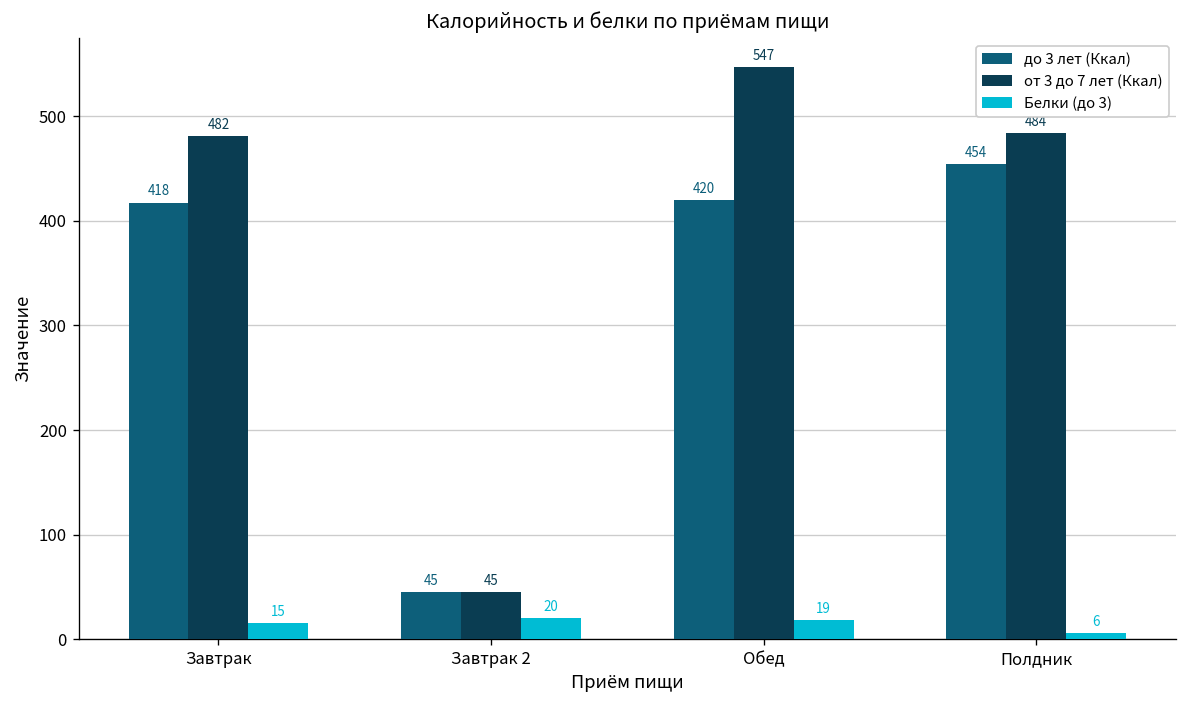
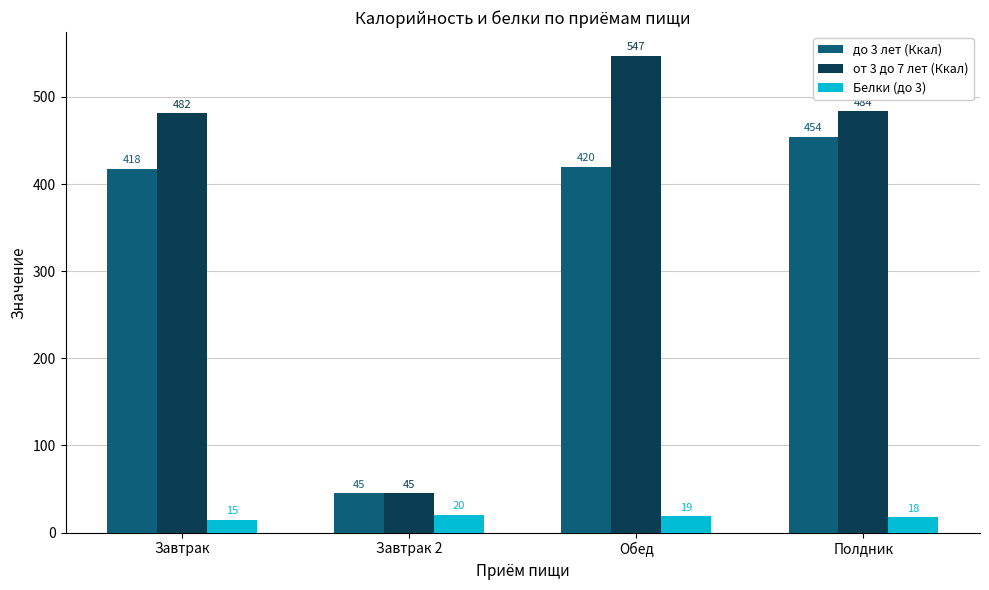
Белки (до 3), Полдник: 6 -> 18
